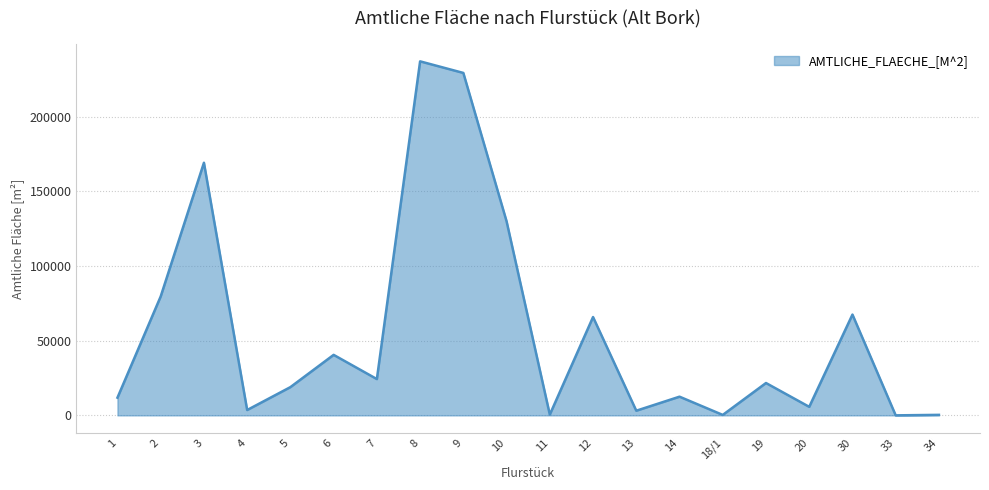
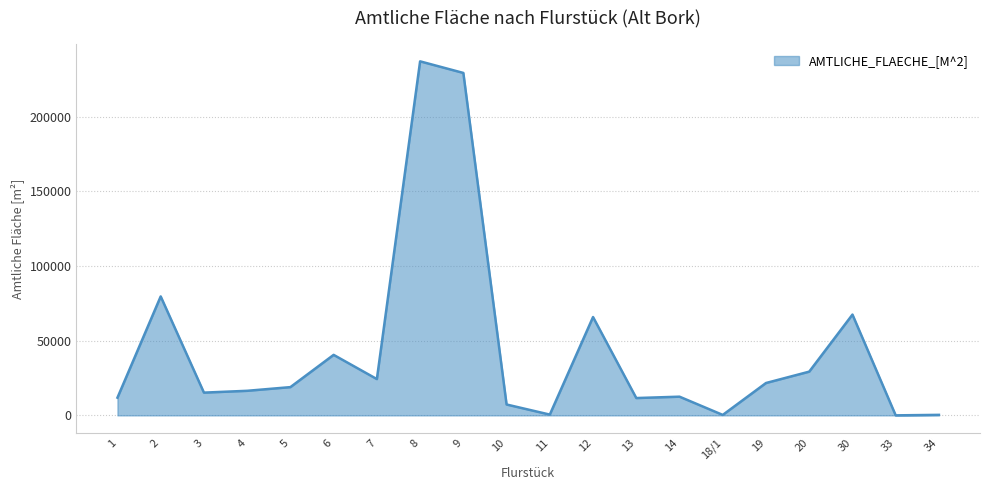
3: 169000 -> 15000
4: 4000 -> 16000
10: 130000 -> 7000
13: 3000 -> 12000
20: 6000 -> 29000
